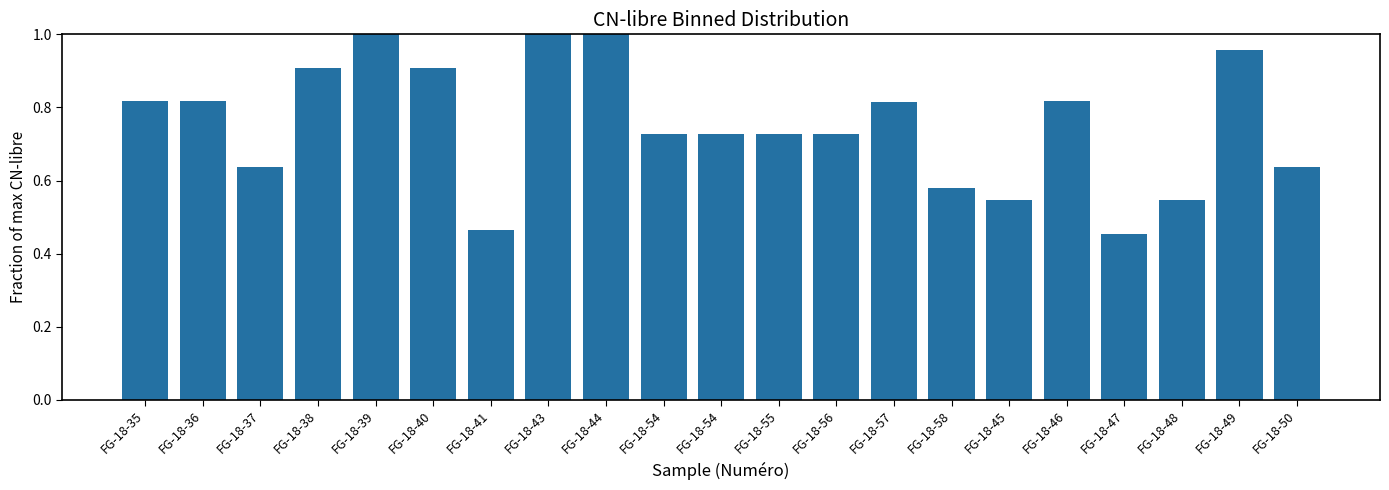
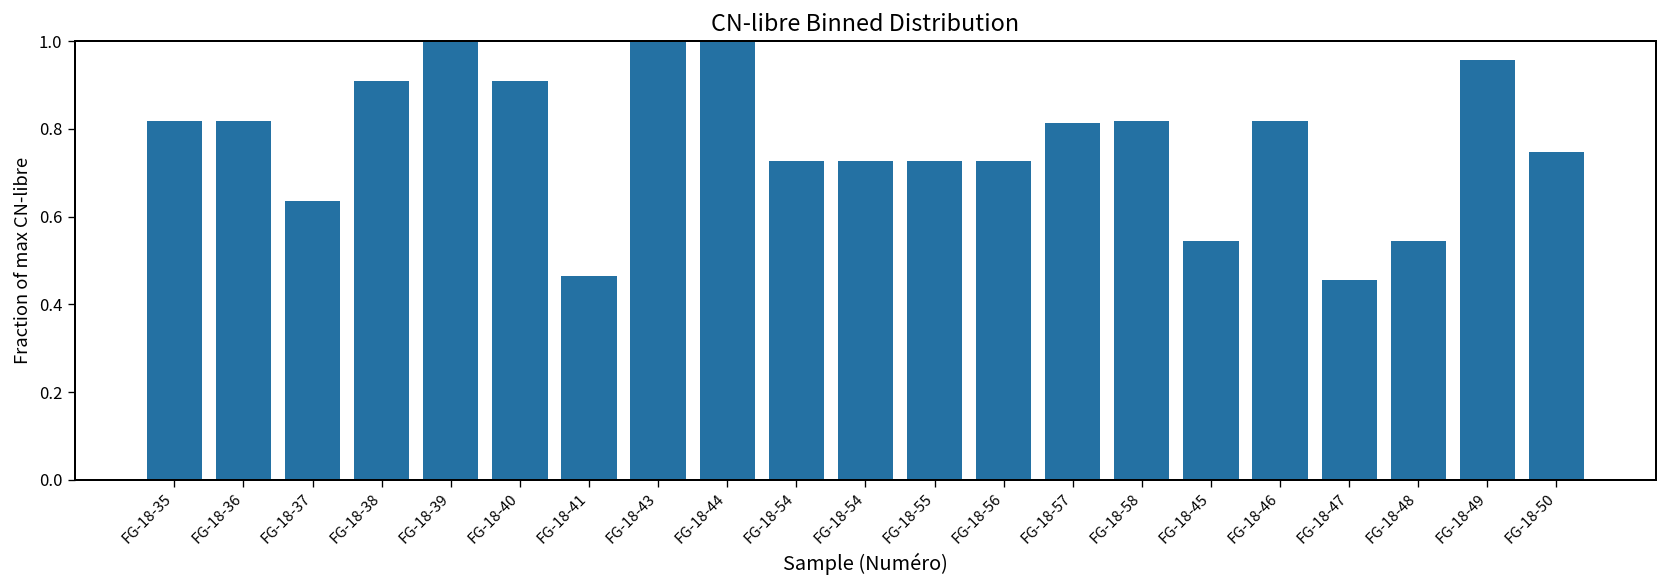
FG-18-58: 0.58 -> 0.82
FG-18-50: 0.64 -> 0.75
